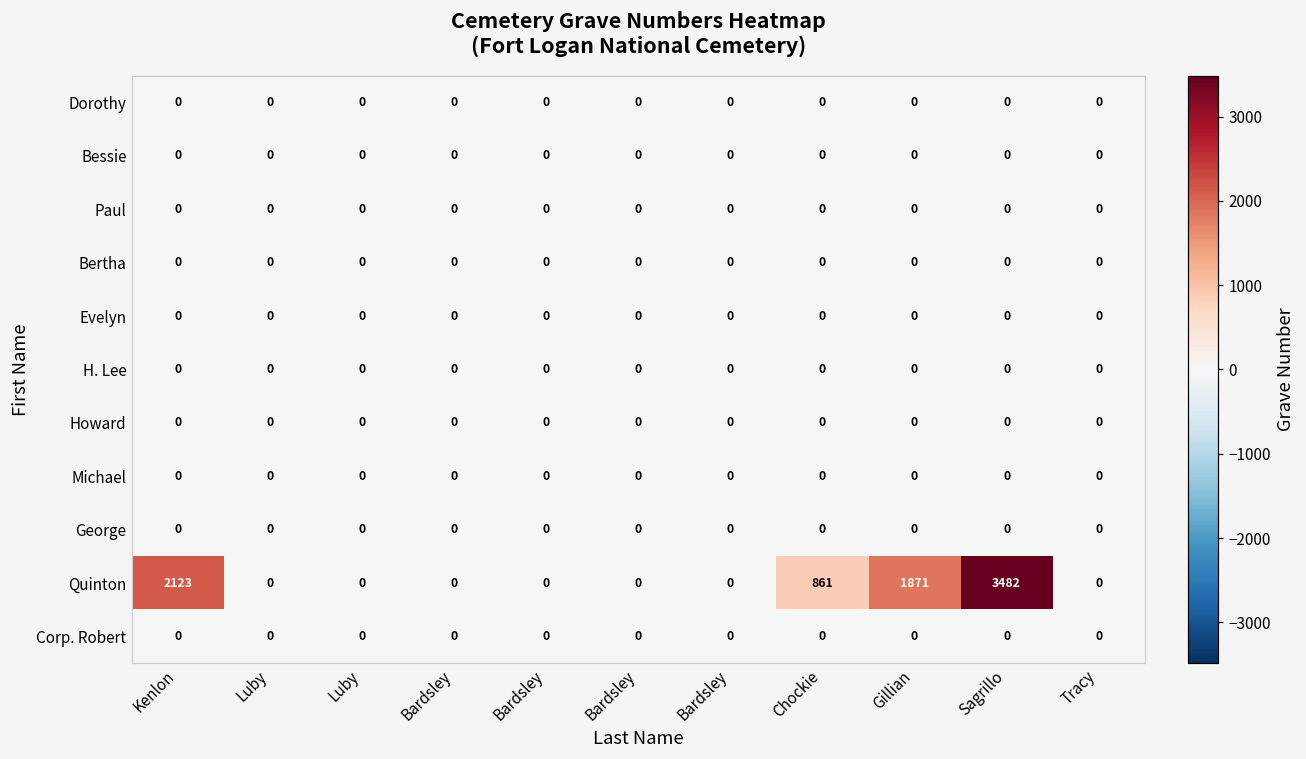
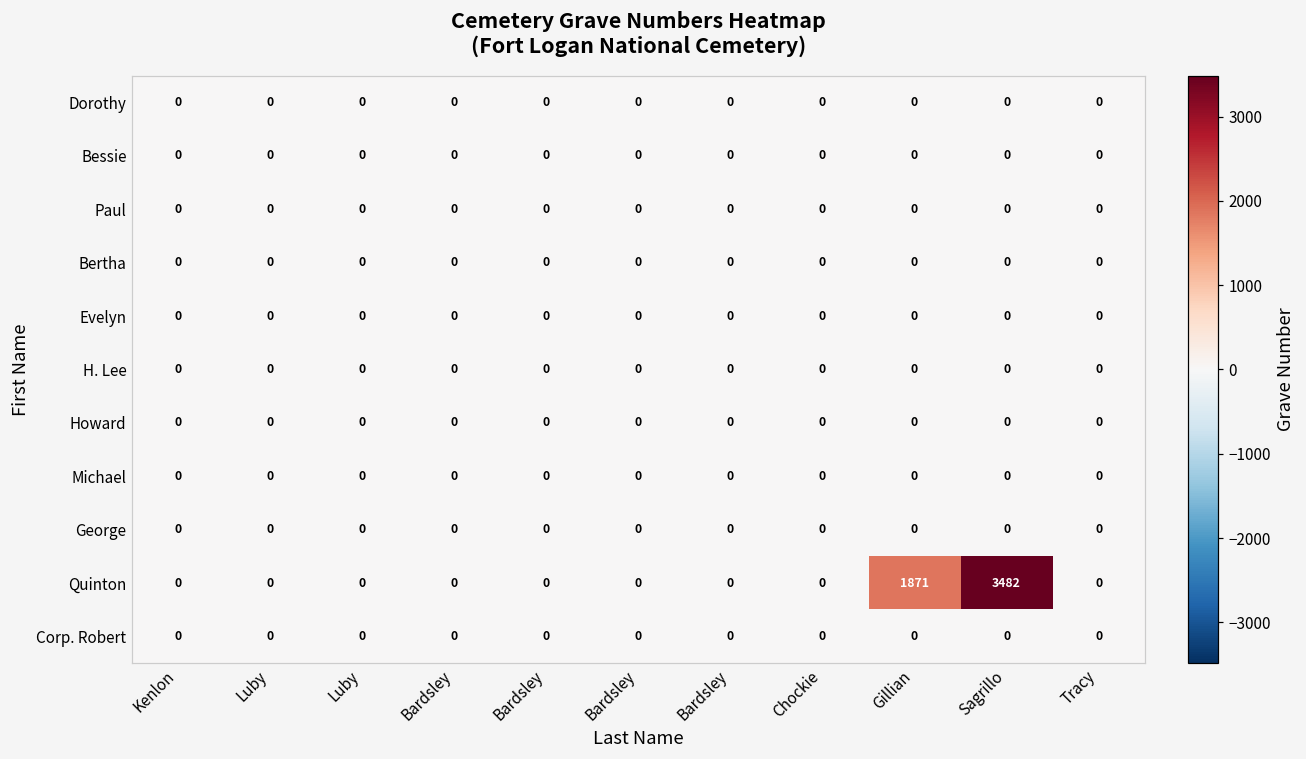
Quinton, Kenlon: 2123 -> 0
Quinton, Chockie: 861 -> 0
